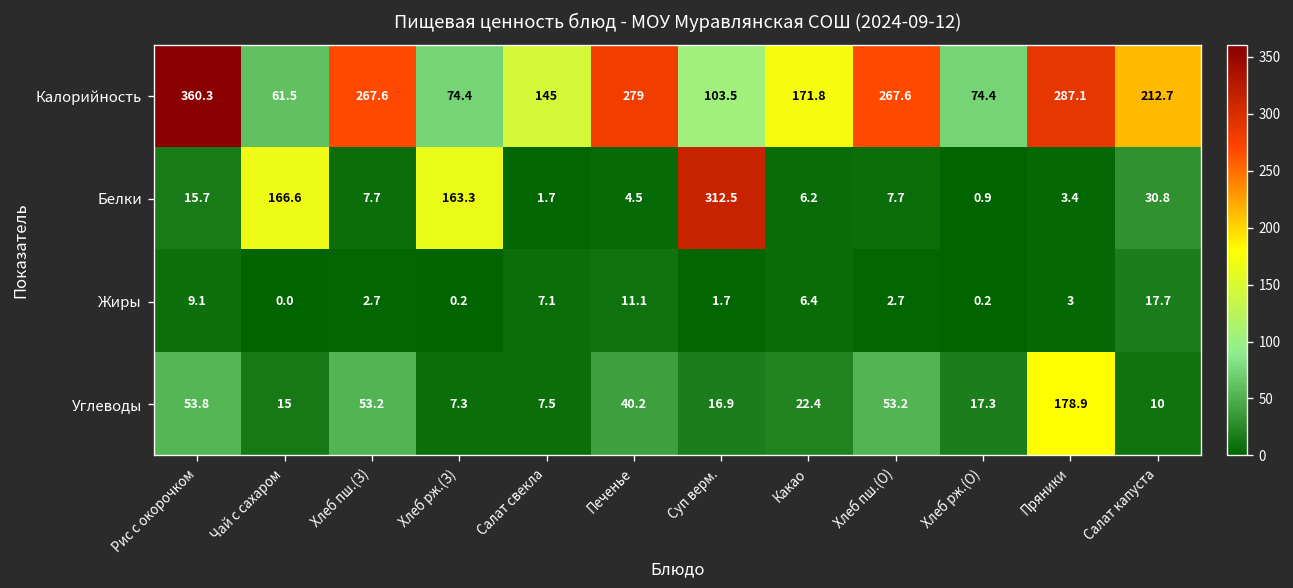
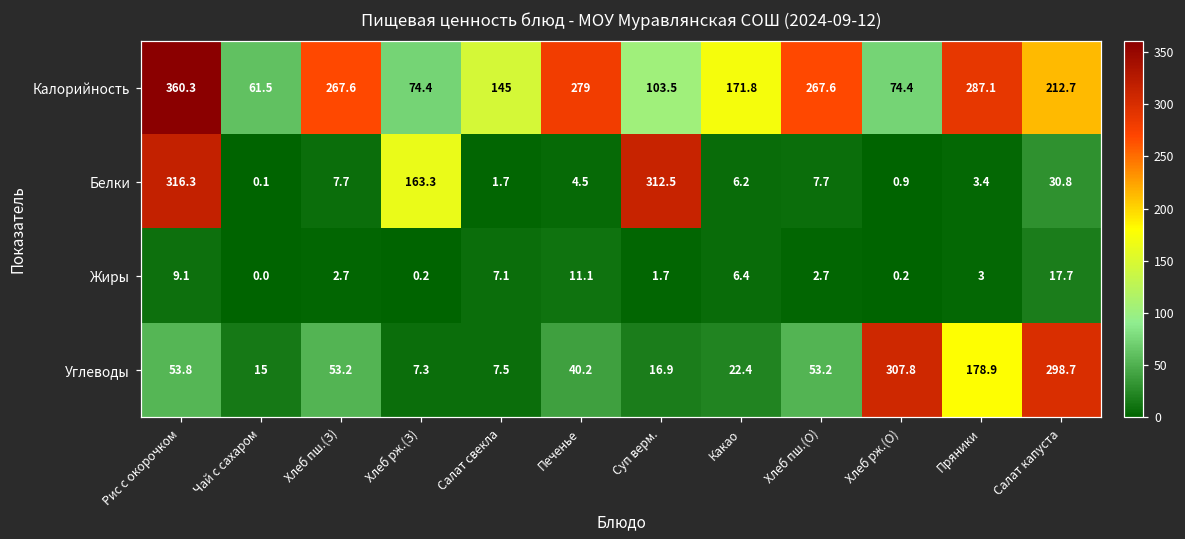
Белки, Рис с окорочком: 15.7 -> 316.3
Белки, Чай с сахаром: 166.6 -> 0.1
Углеводы, Хлеб рж.(О): 17.3 -> 307.8
Углеводы, Салат капуста: 10 -> 298.7
